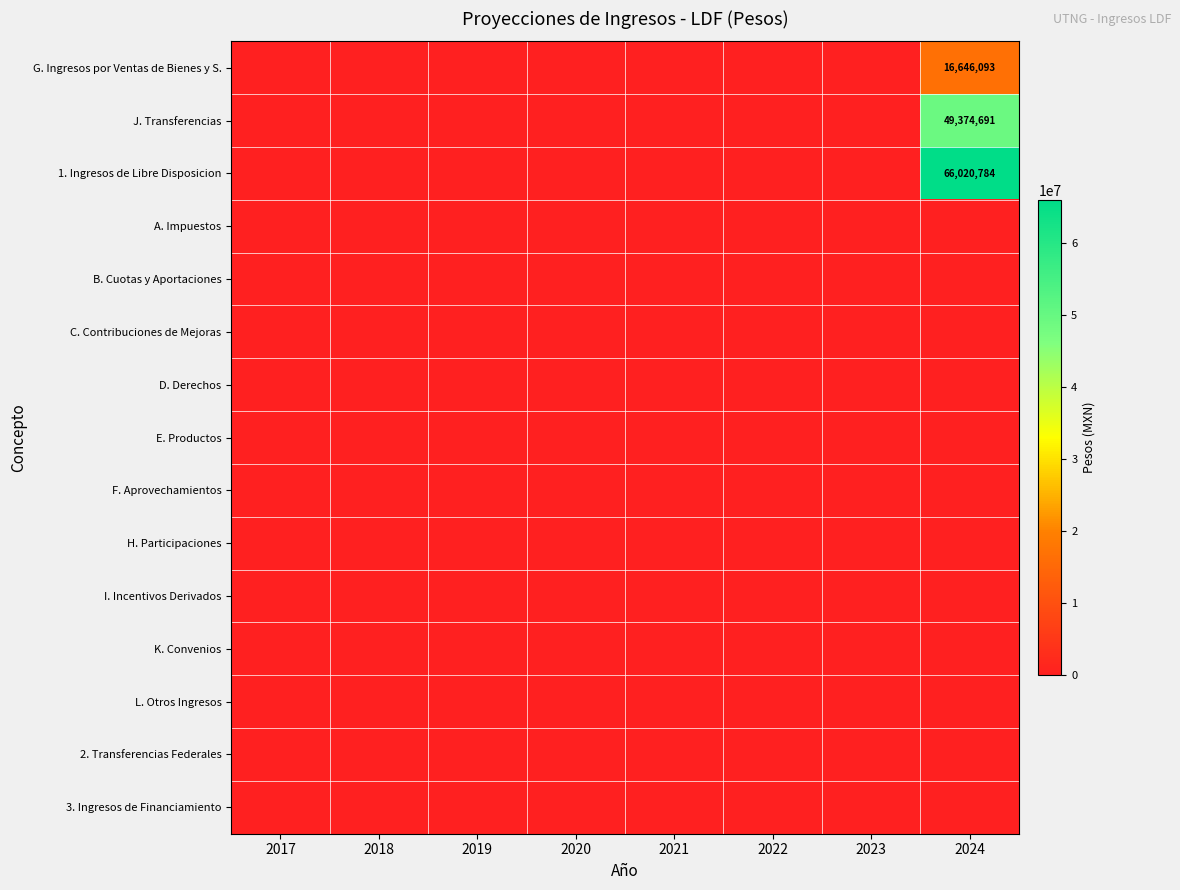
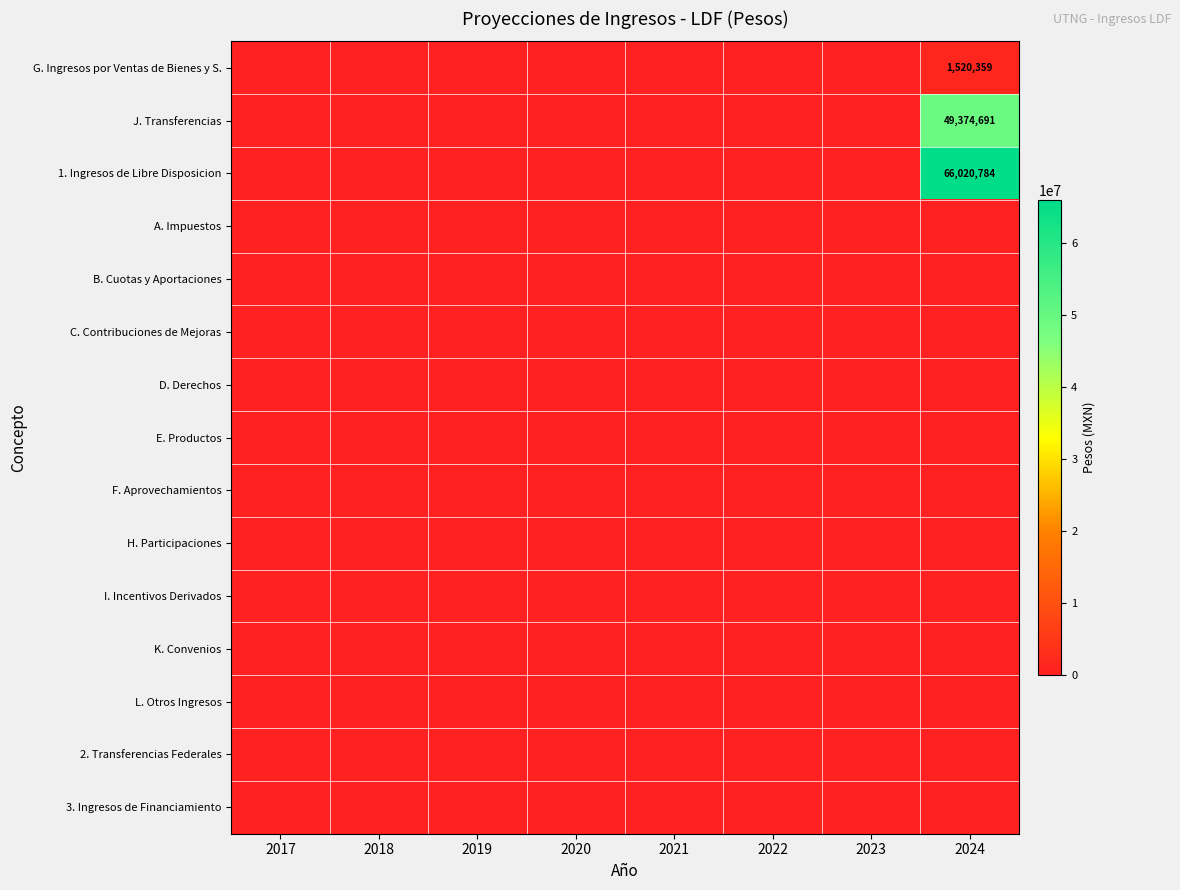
G. Ingresos por Ventas de Bienes y S., 2024: 16,646,093 -> 1,520,359
